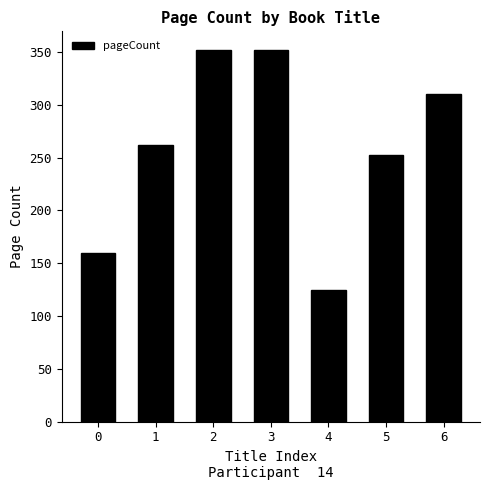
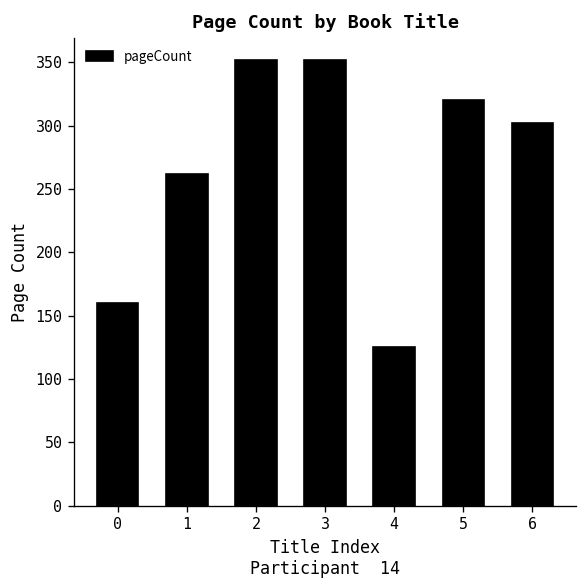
5: 252 -> 320
6: 310 -> 302
